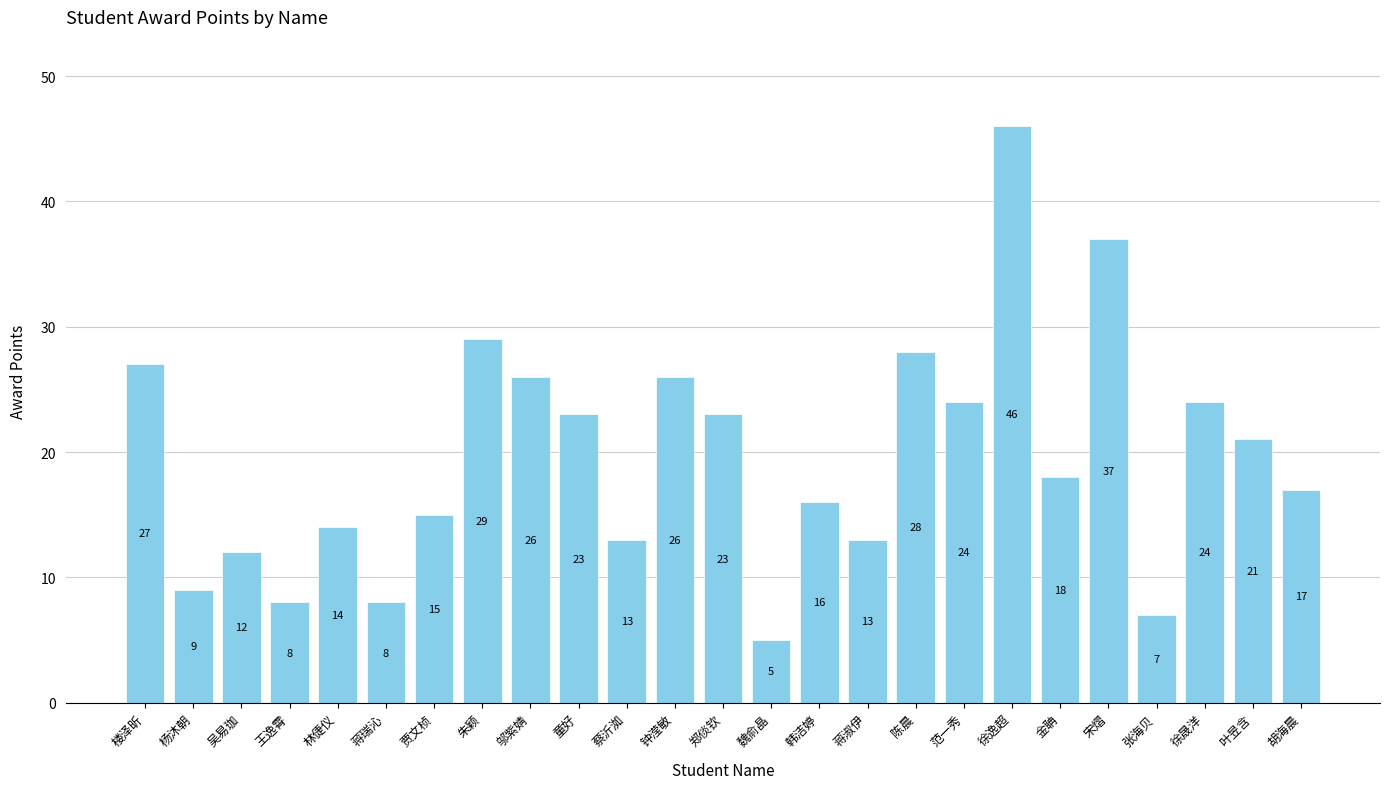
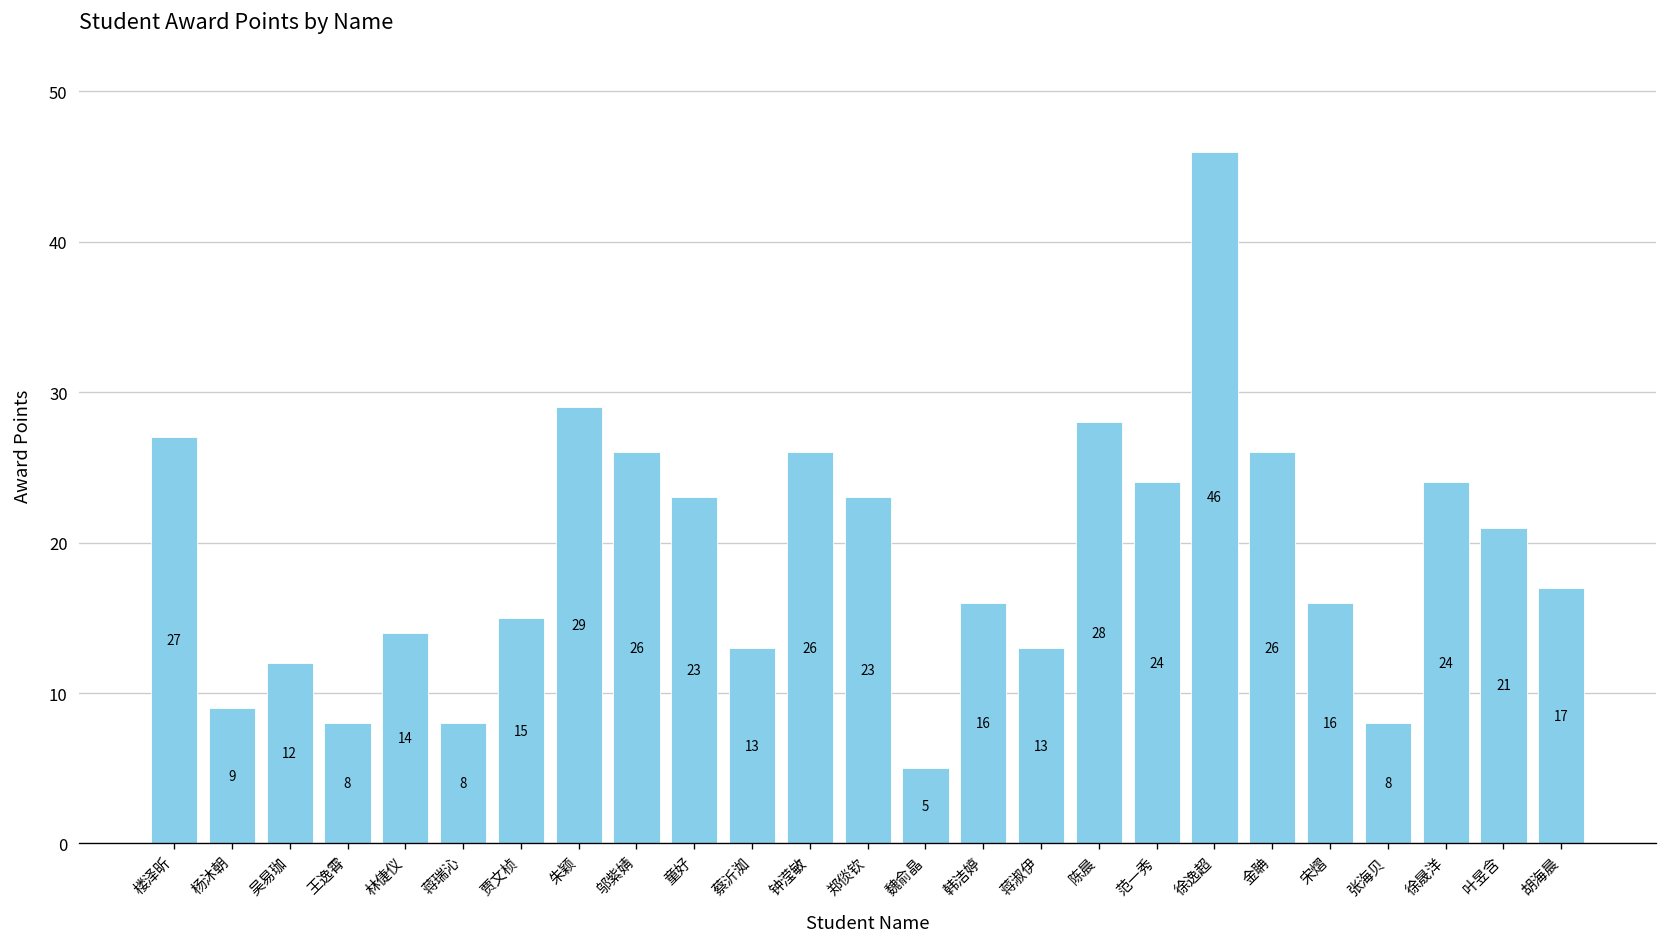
金聃: 18 -> 26
宋熠: 37 -> 16
张海贝: 7 -> 8
